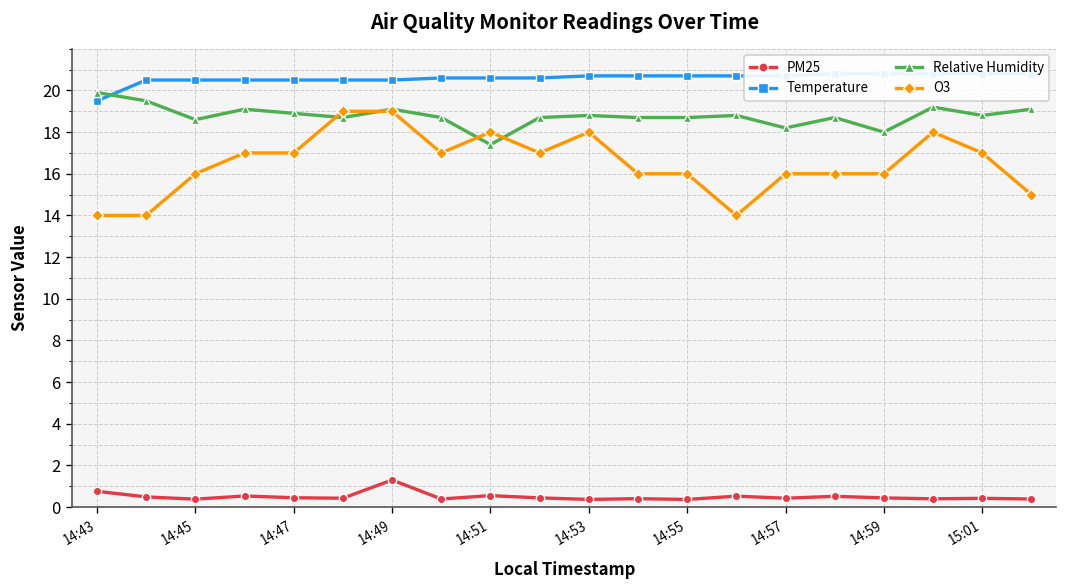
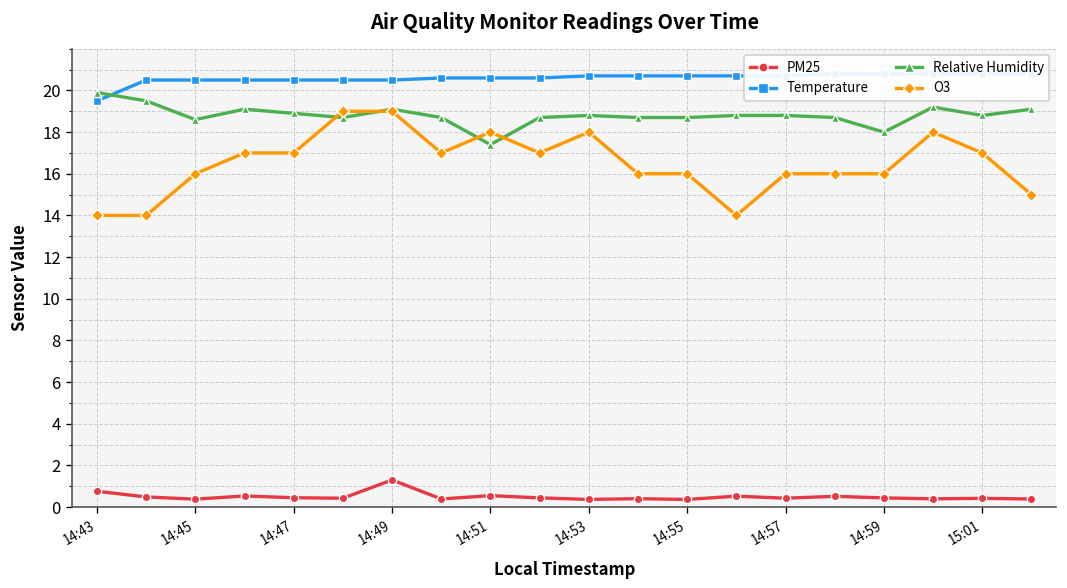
Relative Humidity, 14:57: 18.2 -> 18.8
